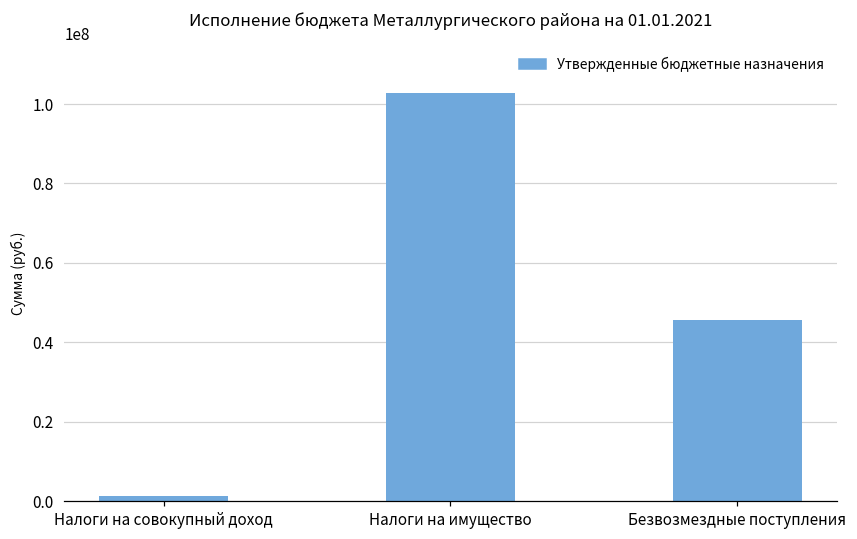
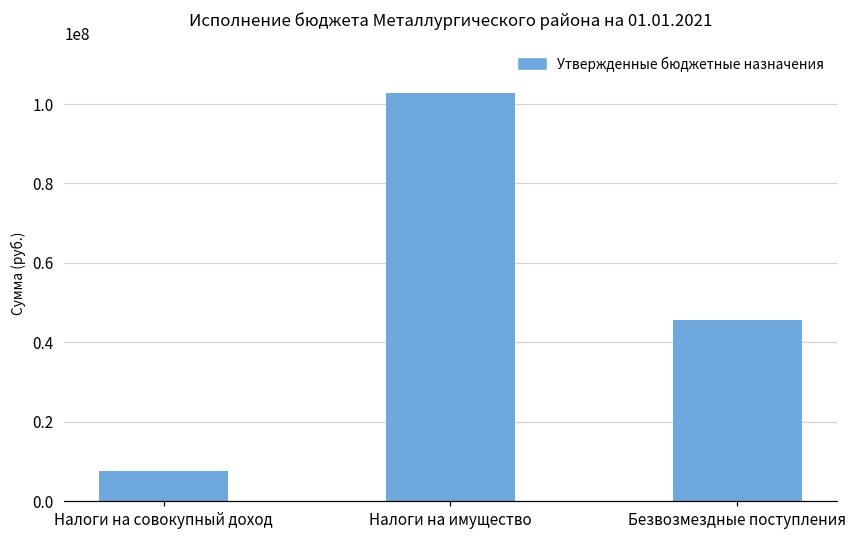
Налоги на совокупный доход: 1000000 -> 8000000
